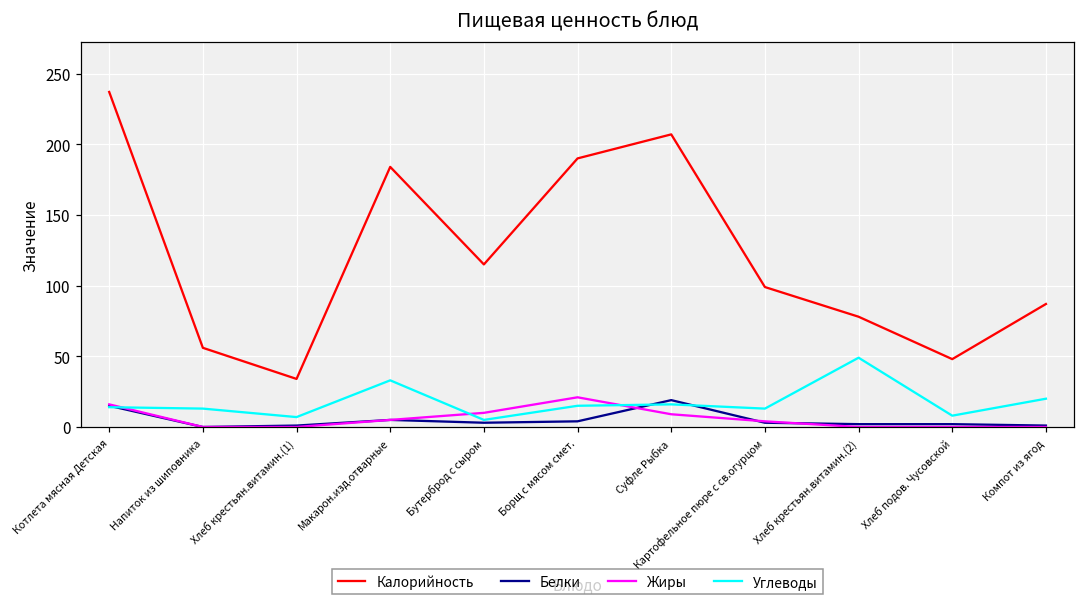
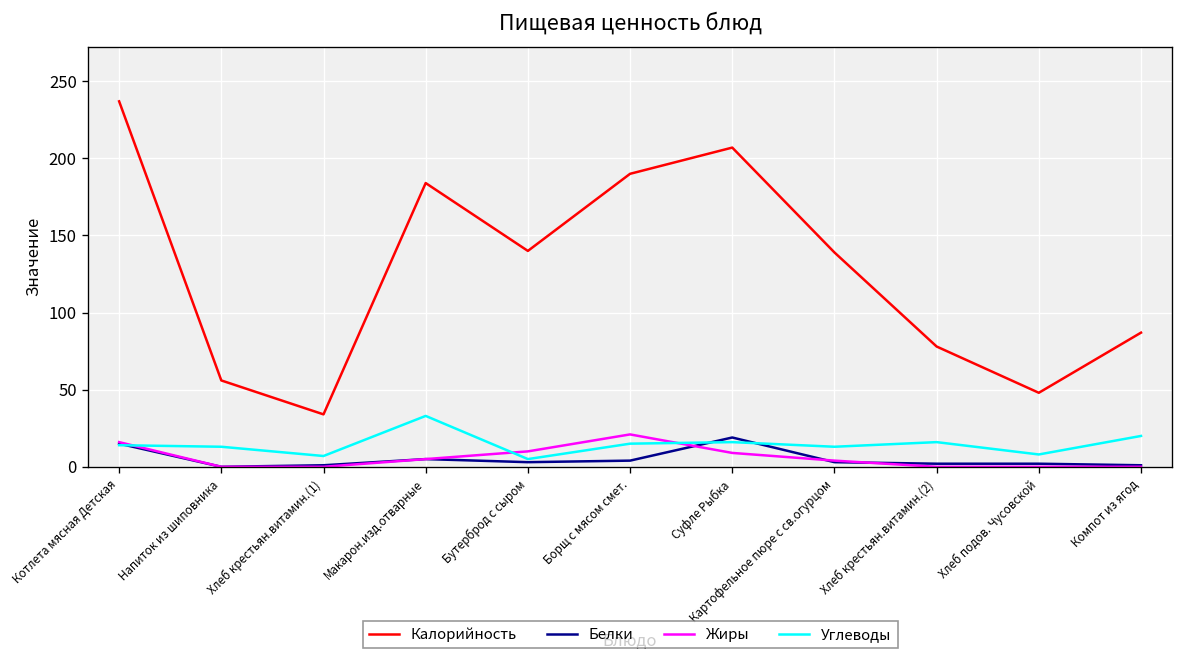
Калорийность, Бутерброд с сыром: 115 -> 140
Калорийность, Картофельное пюре с св.огурцом: 99 -> 139
Углеводы, Хлеб крестьян.витамин.(2): 49 -> 16
